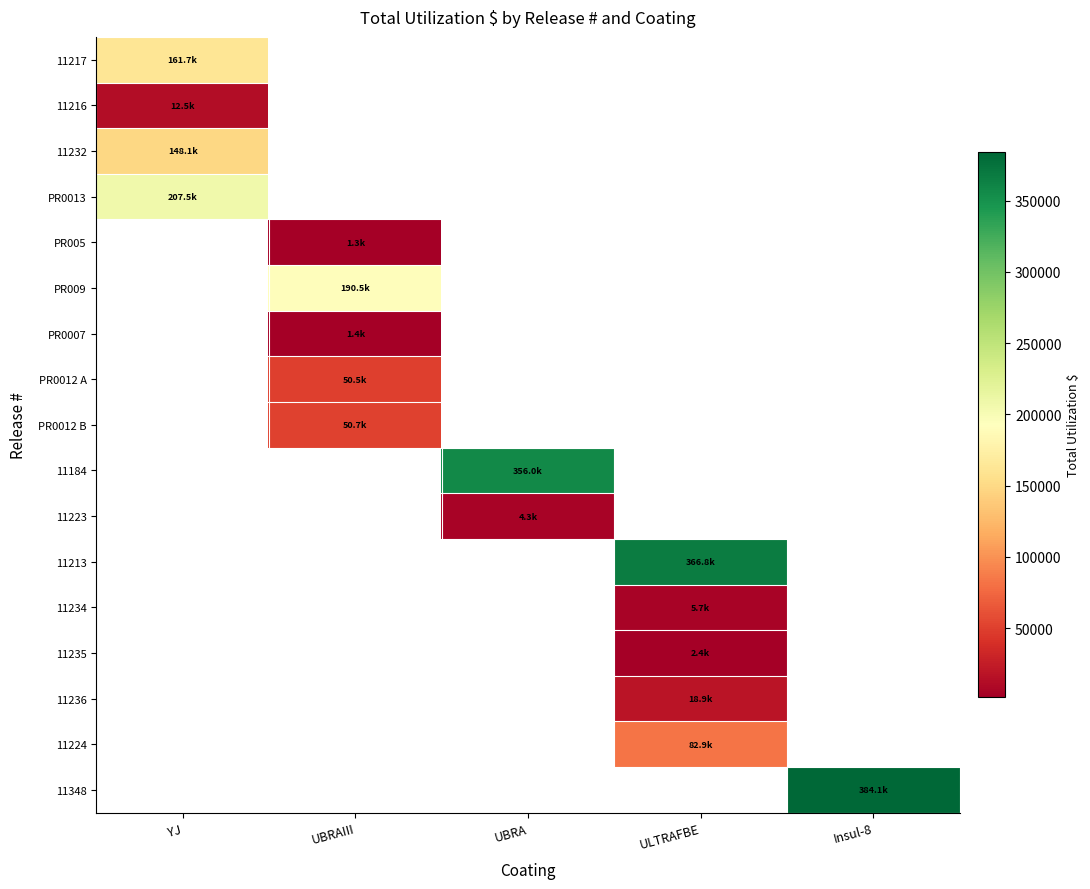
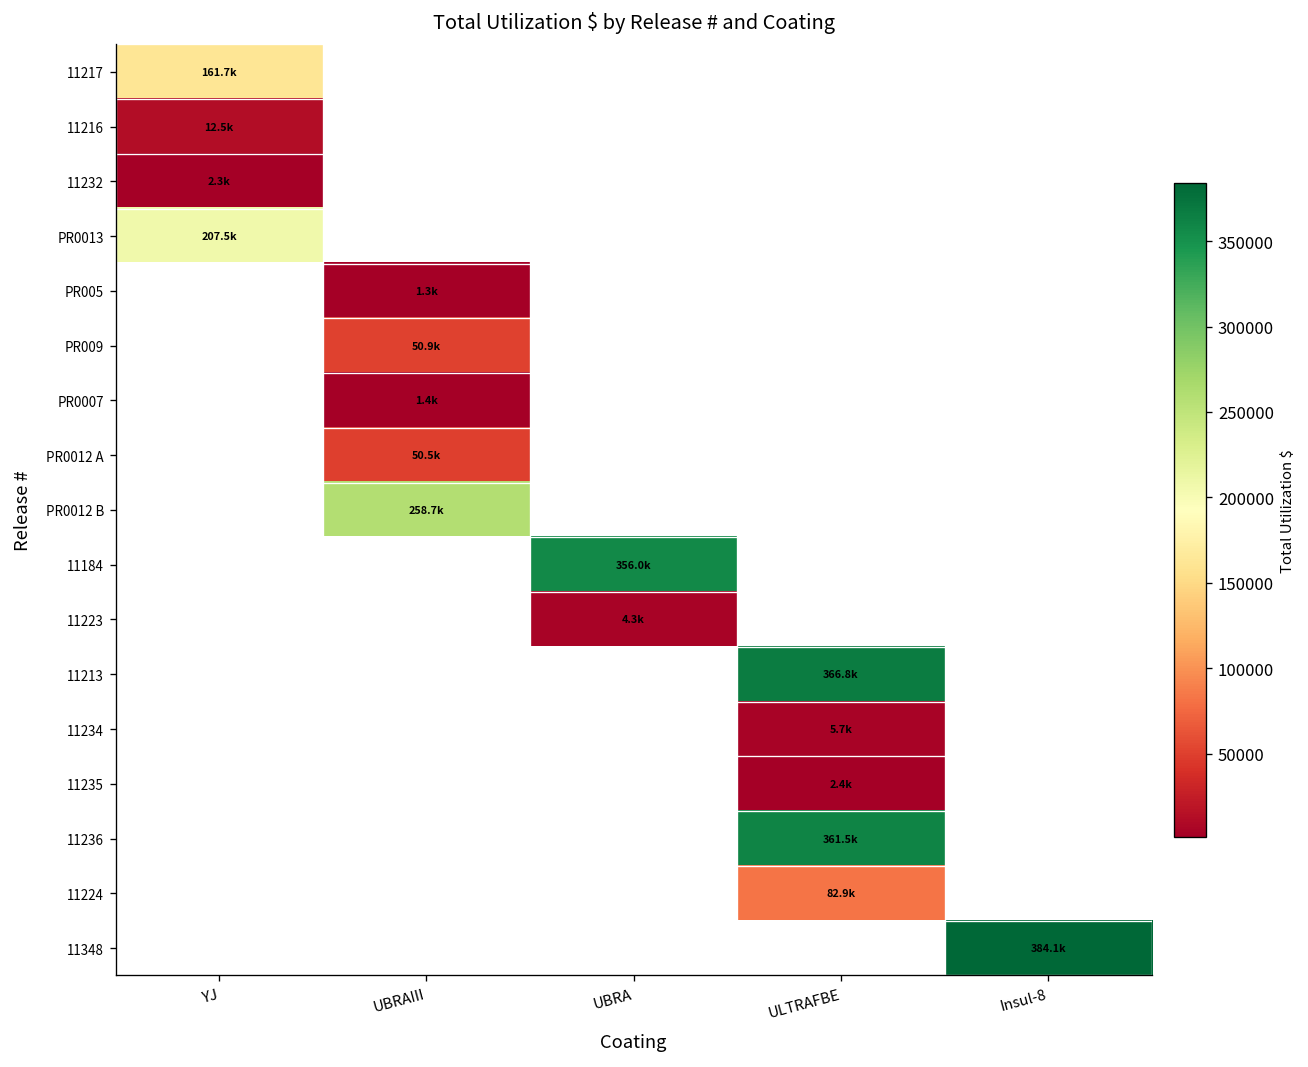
11232, YJ: 148.1k -> 2.3k
PR009, UBRAIII: 190.5k -> 50.9k
PR0012 B, UBRAIII: 50.7k -> 258.7k
11236, ULTRAFBE: 18.9k -> 361.5k
